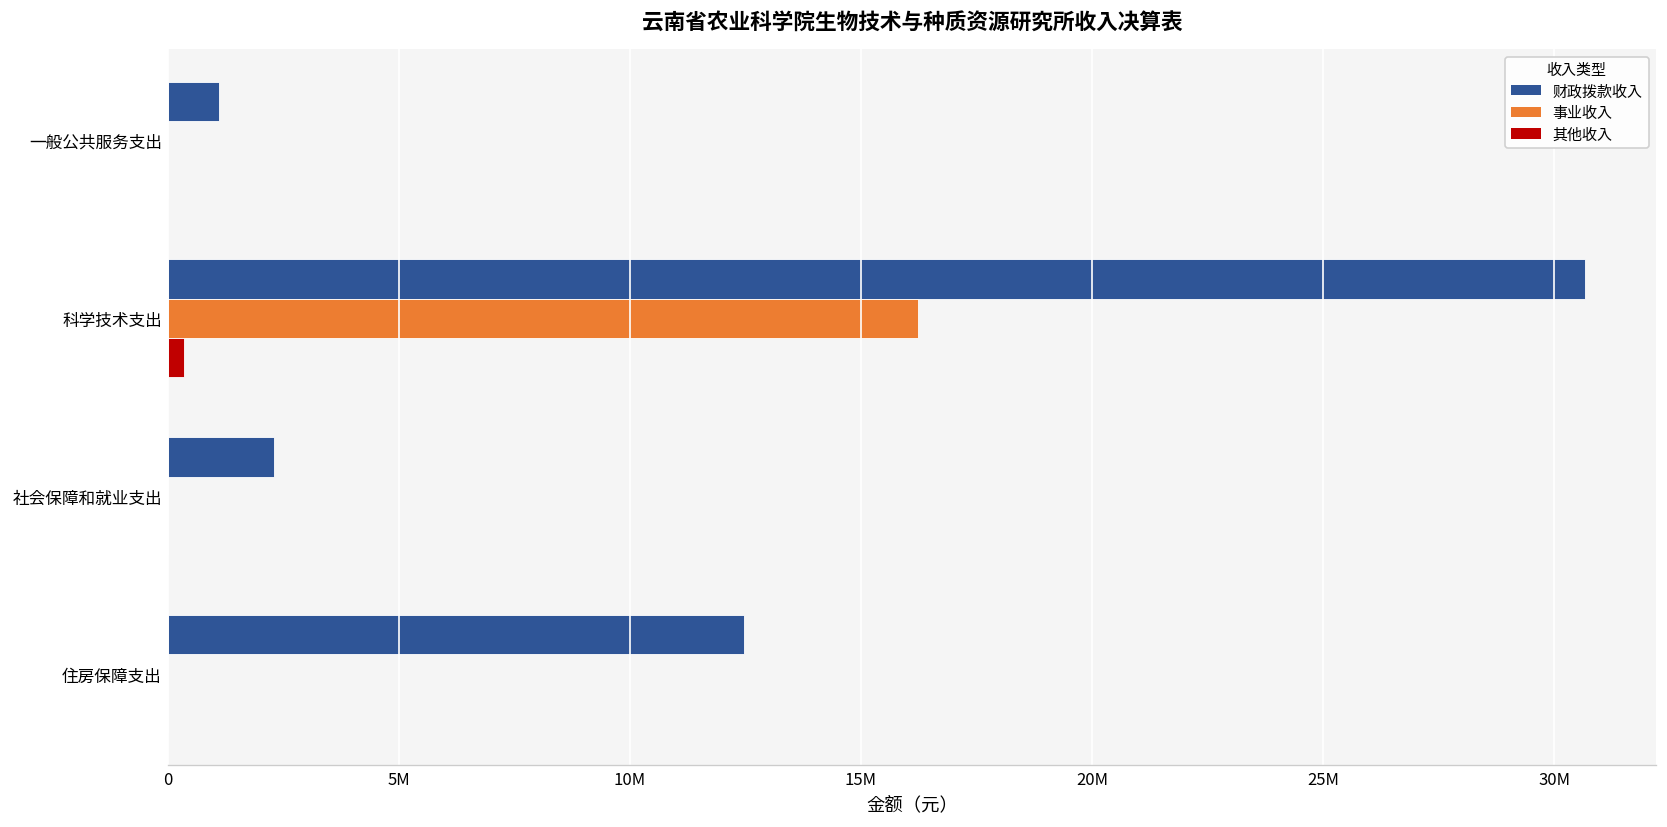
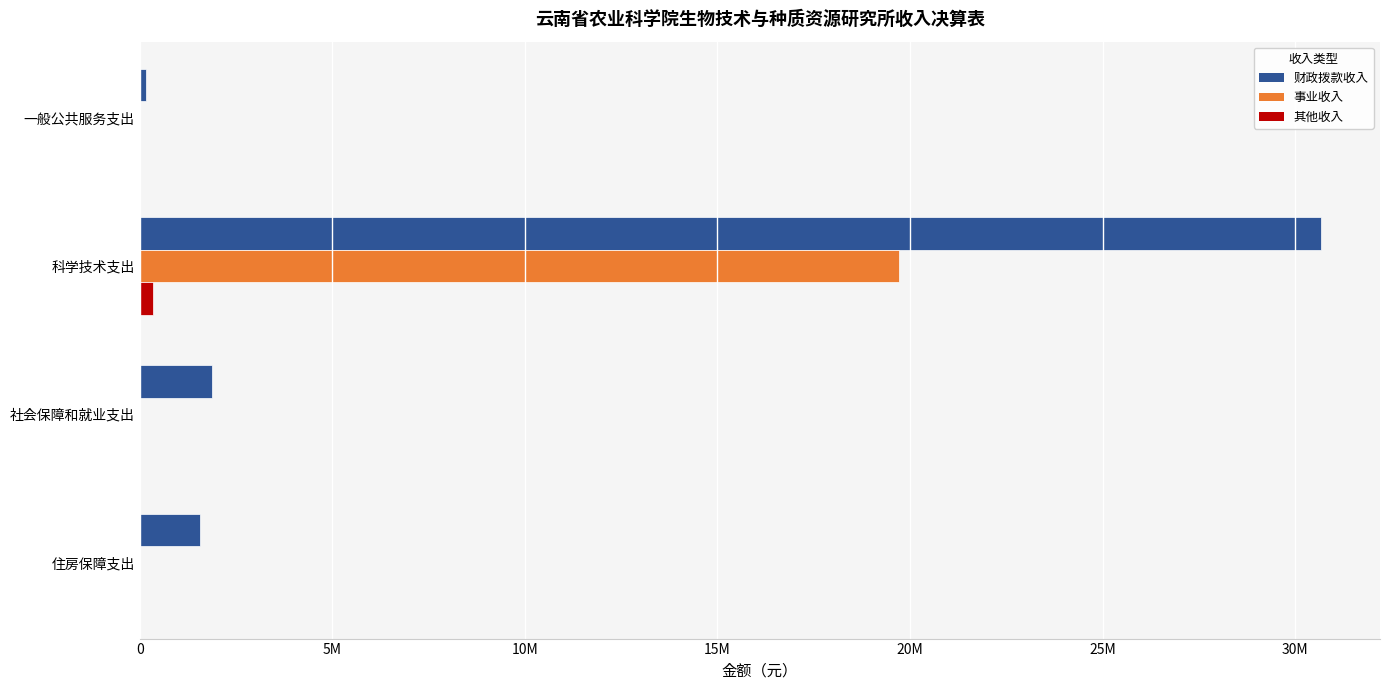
财政拨款收入, 一般公共服务支出: 1100000 -> 200000
事业收入, 科学技术支出: 16200000 -> 19700000
财政拨款收入, 社会保障和就业支出: 2300000 -> 1900000
财政拨款收入, 住房保障支出: 12500000 -> 1600000
